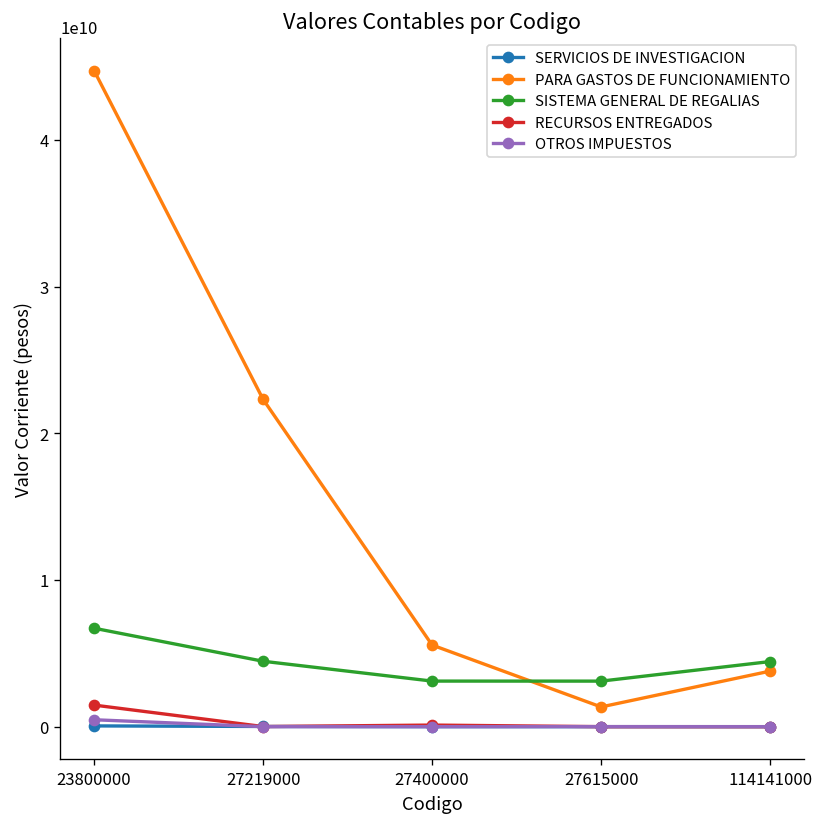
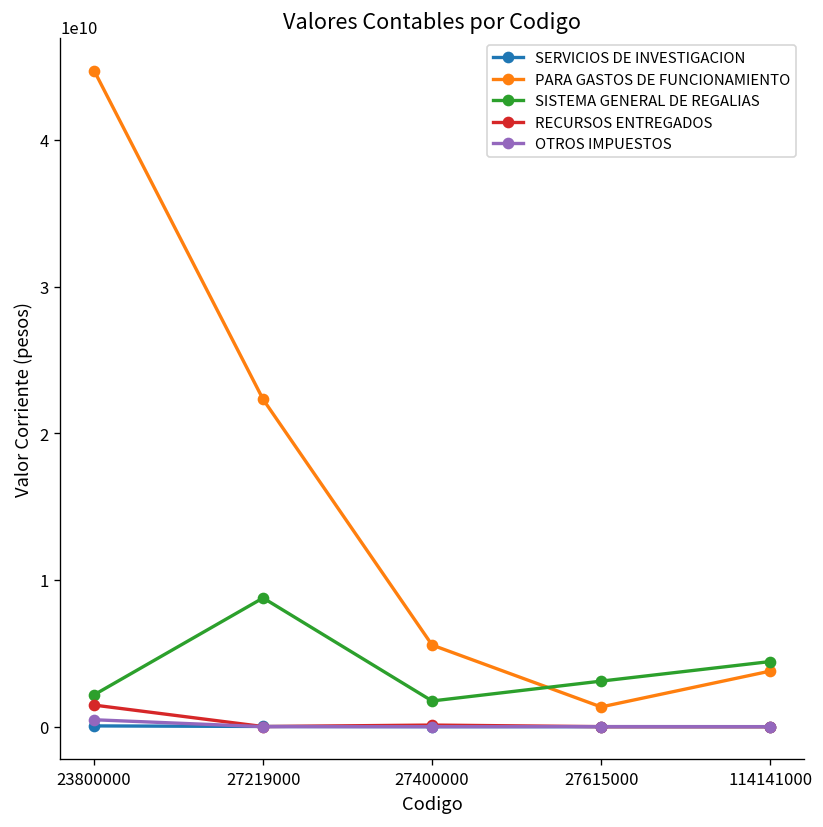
SISTEMA GENERAL DE REGALIAS, 23800000: 6700000000 -> 2200000000
SISTEMA GENERAL DE REGALIAS, 27219000: 4500000000 -> 8800000000
SISTEMA GENERAL DE REGALIAS, 27400000: 3100000000 -> 1800000000
